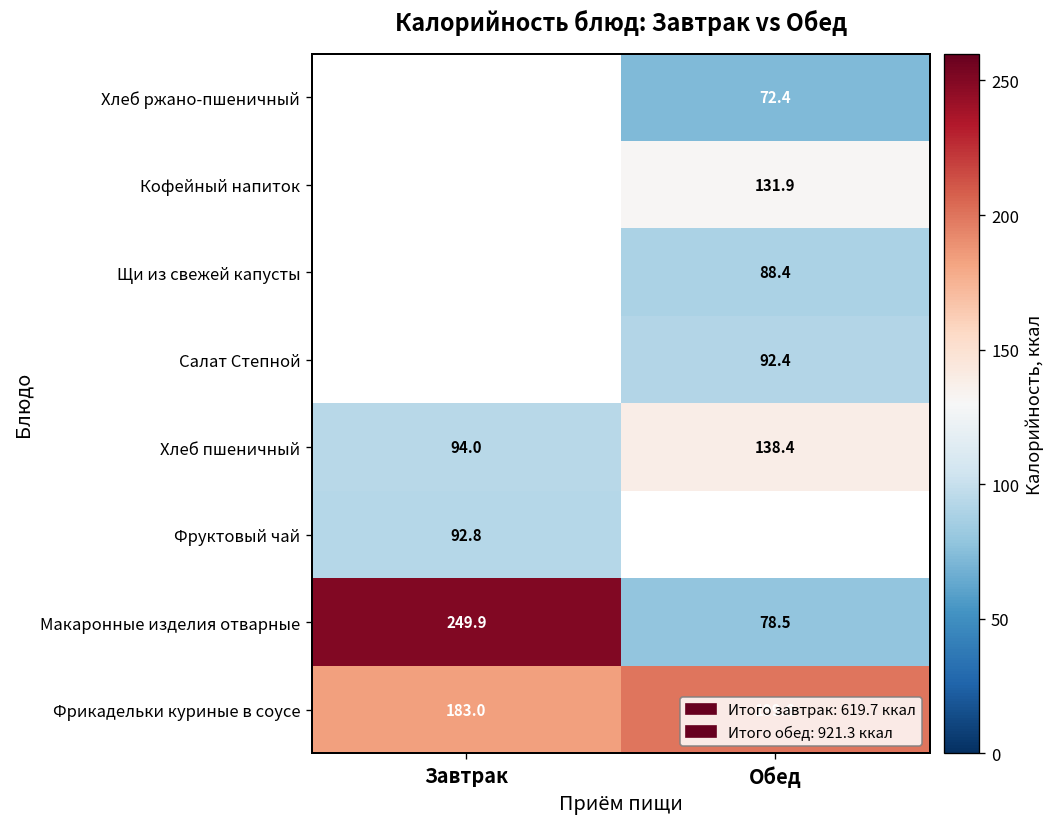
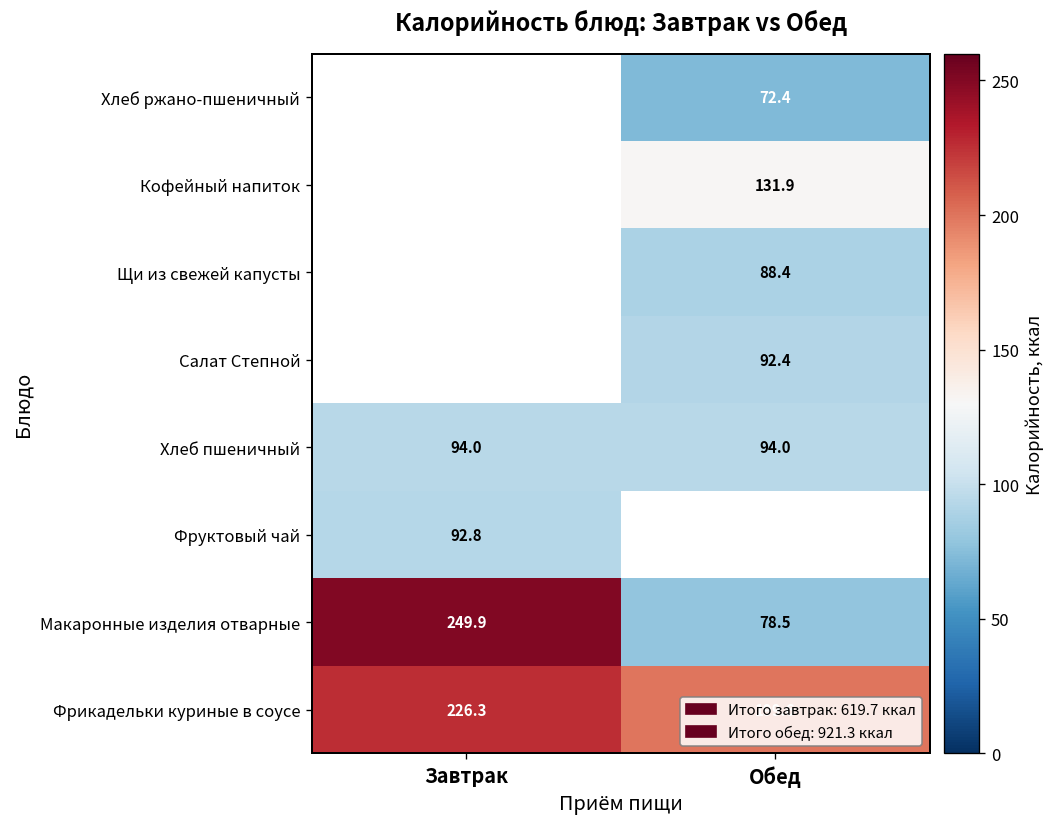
Хлеб пшеничный, Обед: 138.4 -> 94.0
Фрикадельки куриные в соусе, Завтрак: 183.0 -> 226.3
